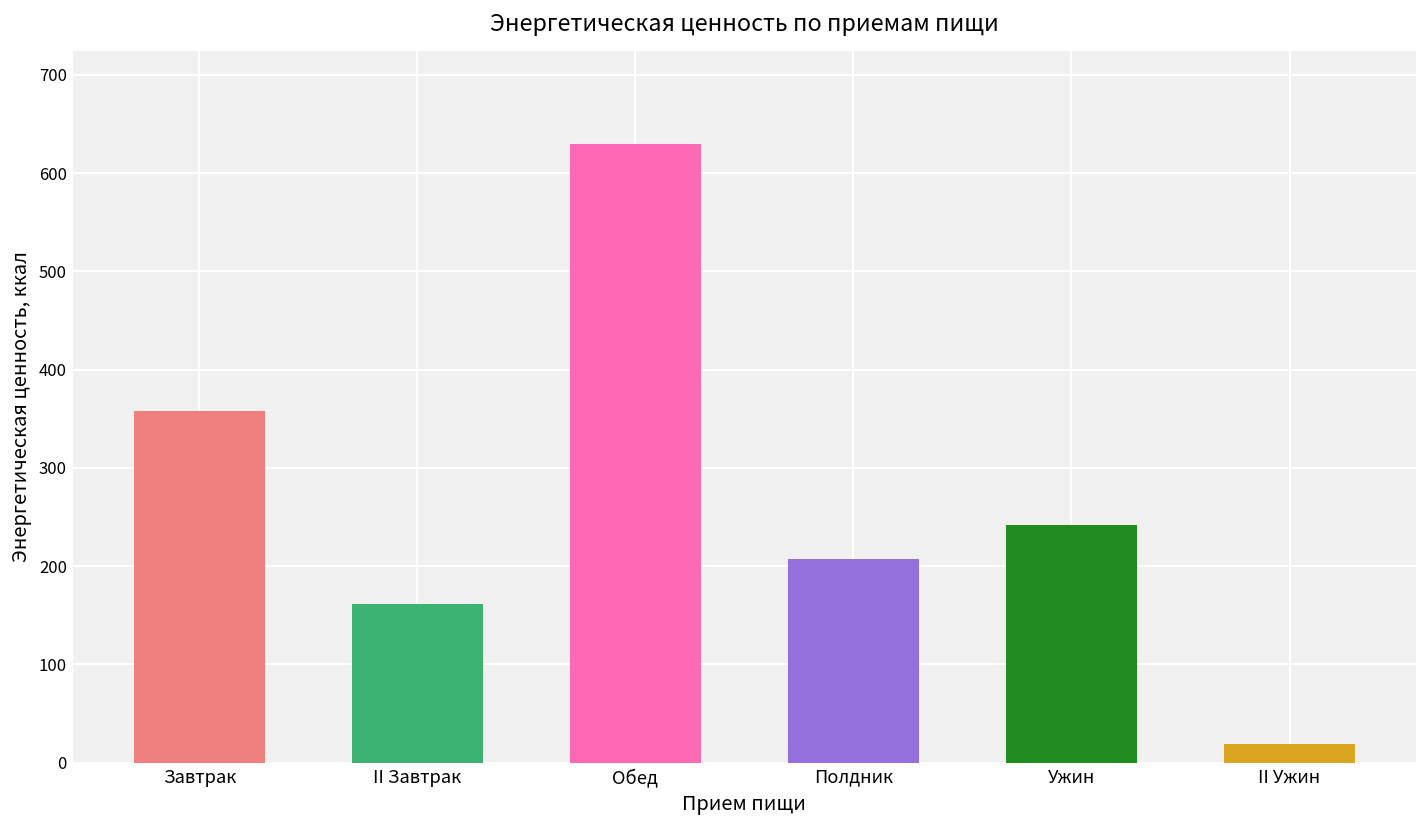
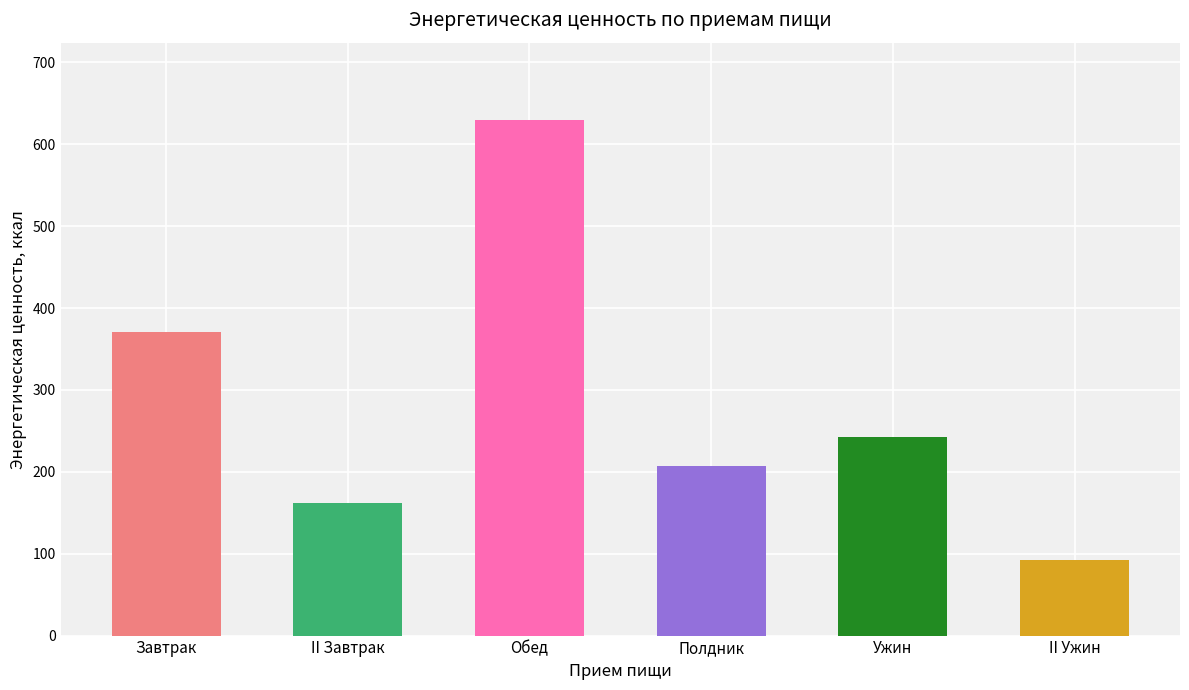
Завтрак: 360 -> 370
II Ужин: 20 -> 90
